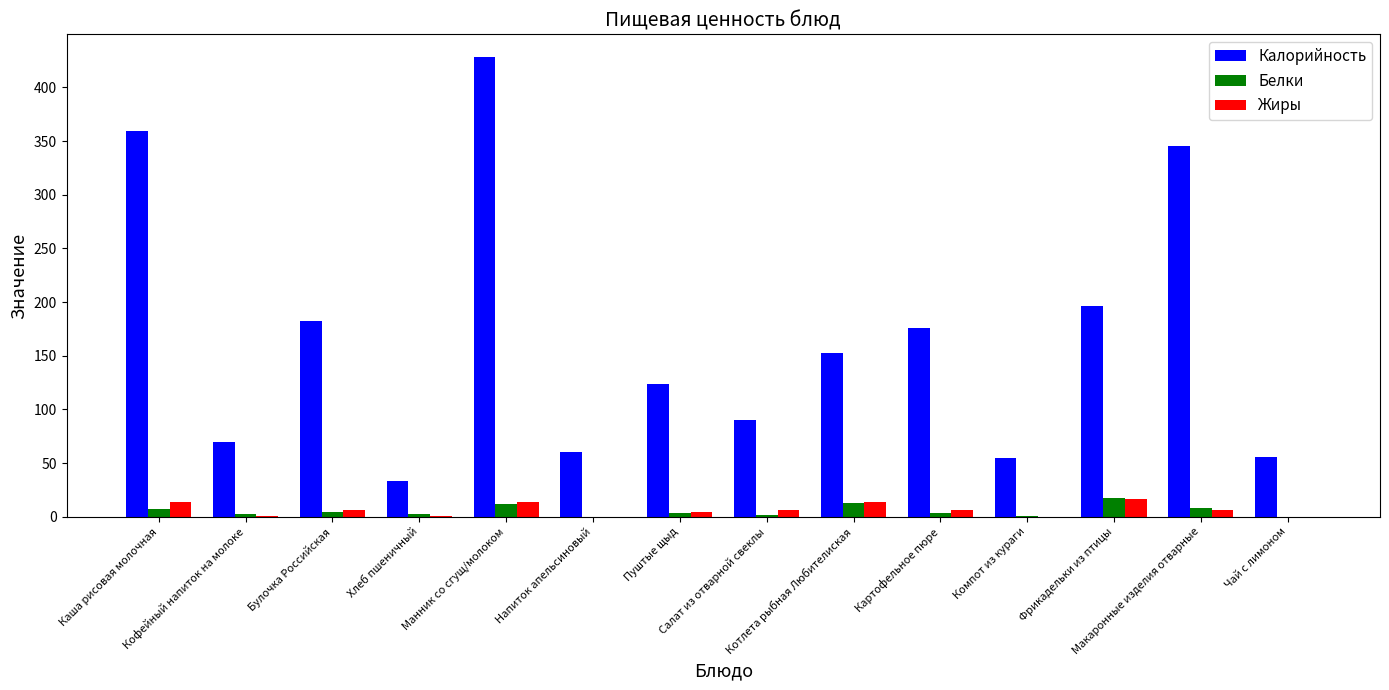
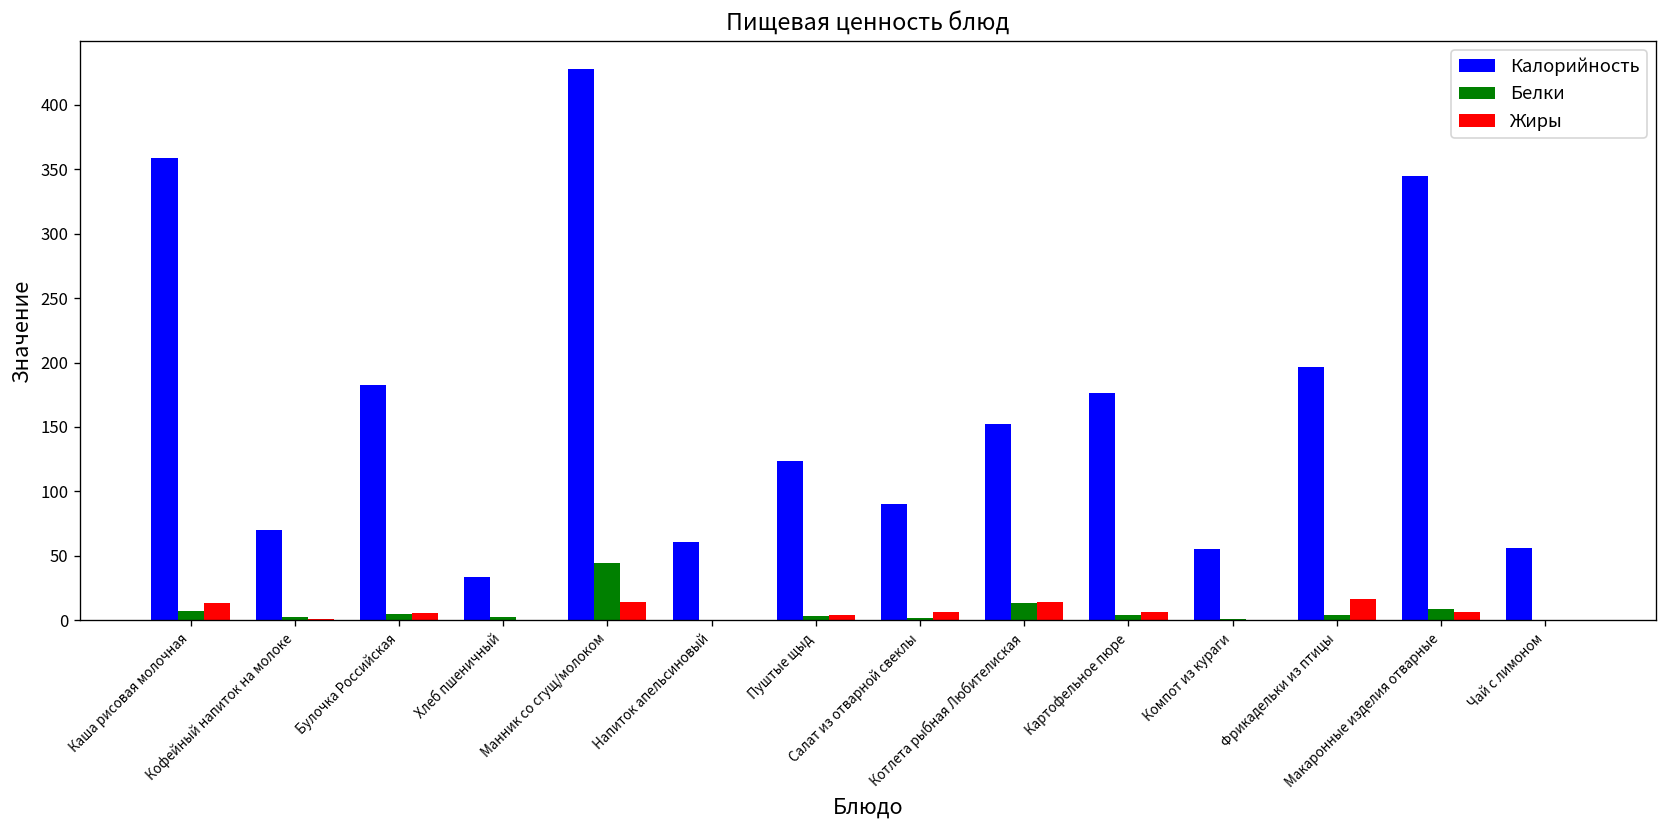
Белки, Манник со сгущ/молоком: 12 -> 44
Белки, Фрикадельки из птицы: 18 -> 4
